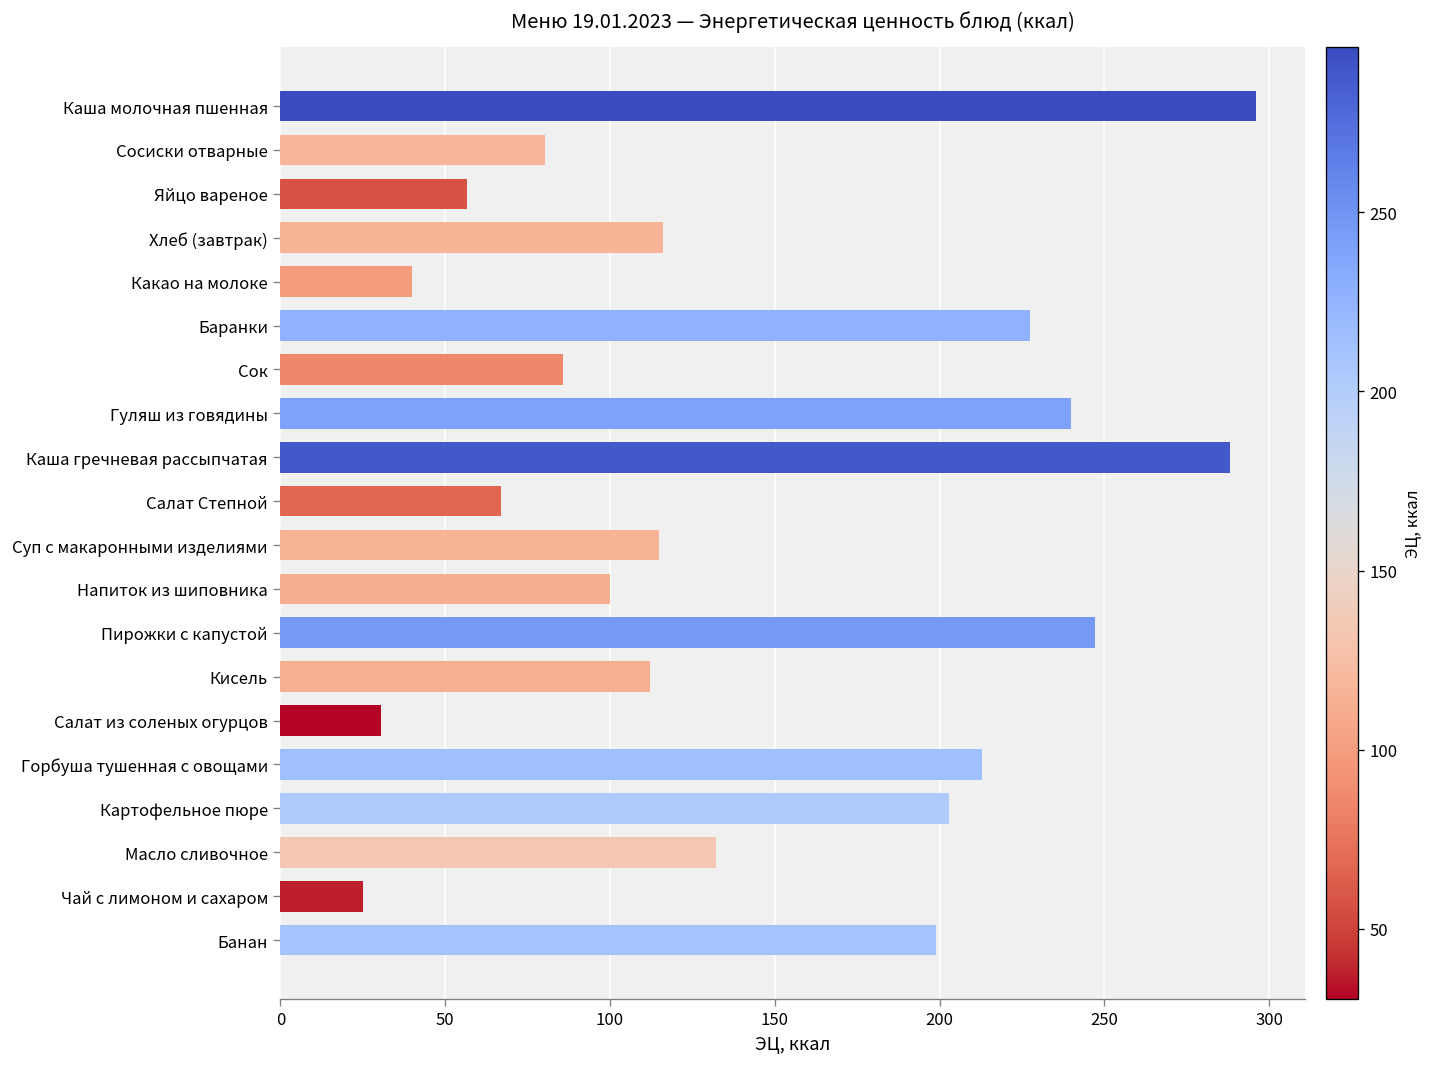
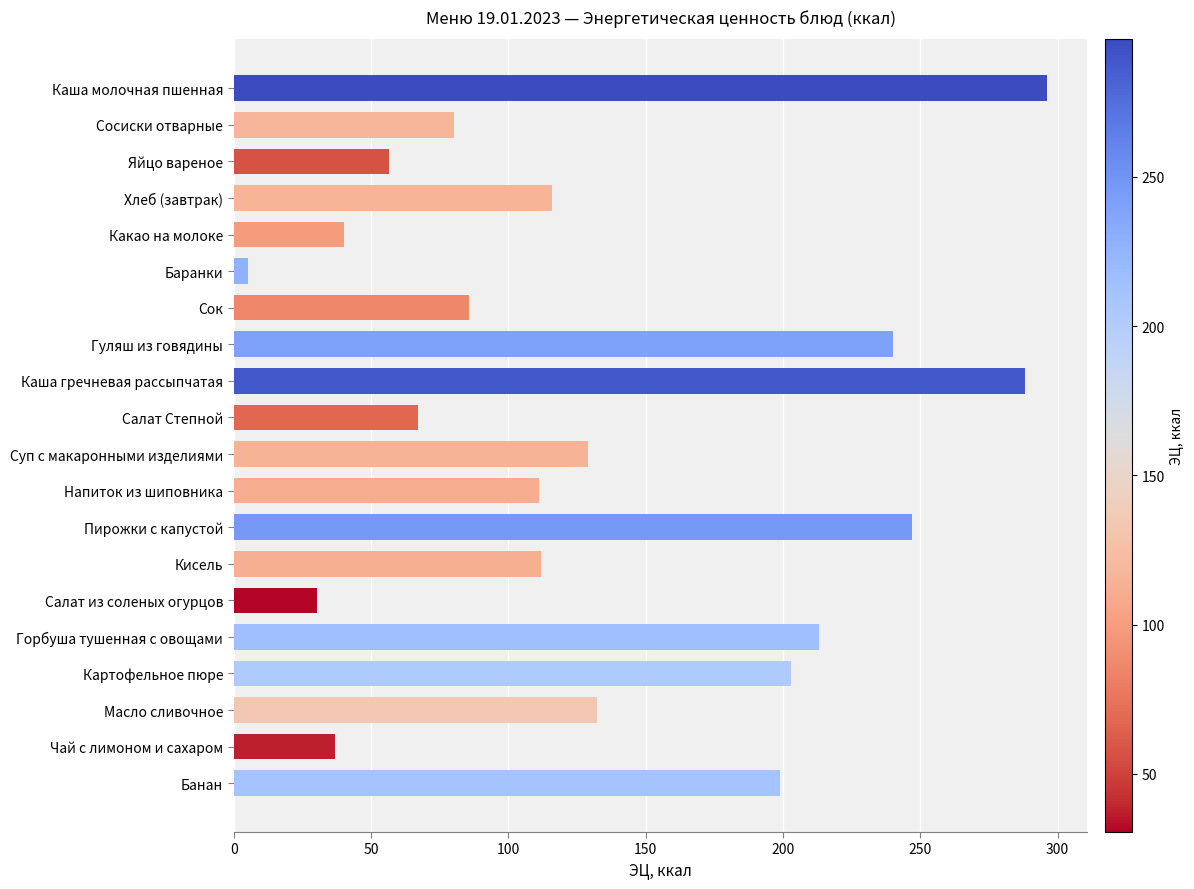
Баранки: 227 -> 5
Суп с макаронными изделиями: 115 -> 129
Напиток из шиповника: 100 -> 111
Чай с лимоном и сахаром: 25 -> 37
